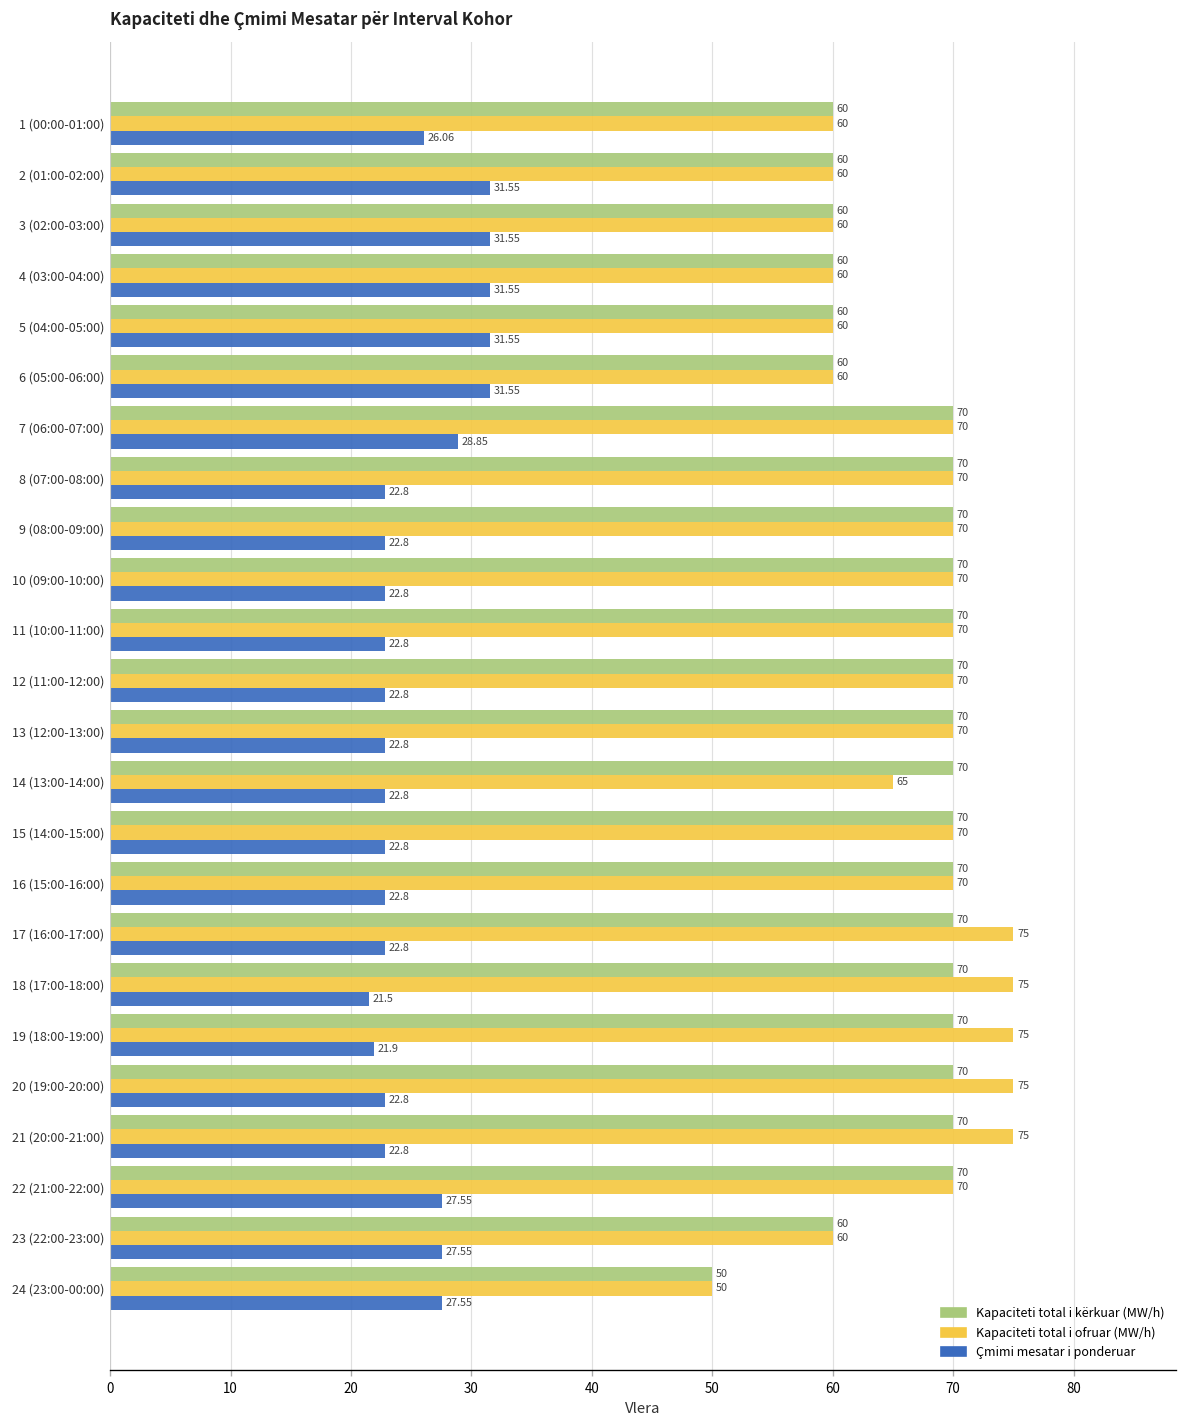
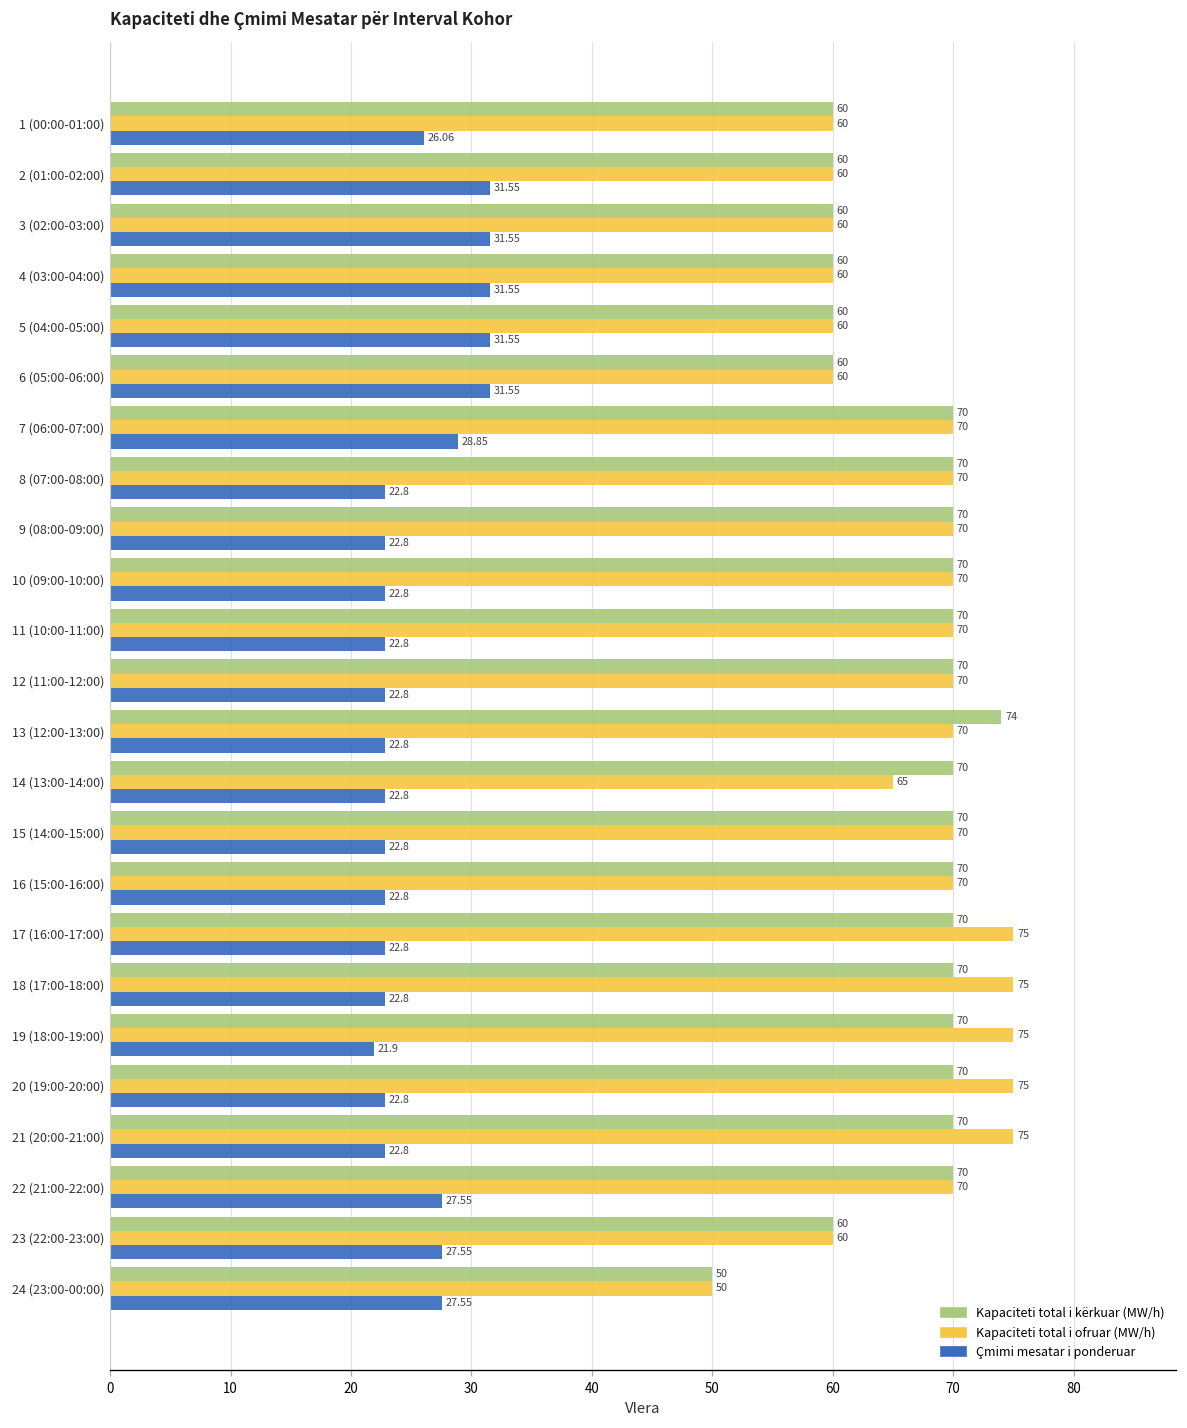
Kapaciteti total i kërkuar (MW/h), 13 (12:00-13:00): 70 -> 74
Çmimi mesatar i ponderuar, 18 (17:00-18:00): 21.5 -> 22.8
